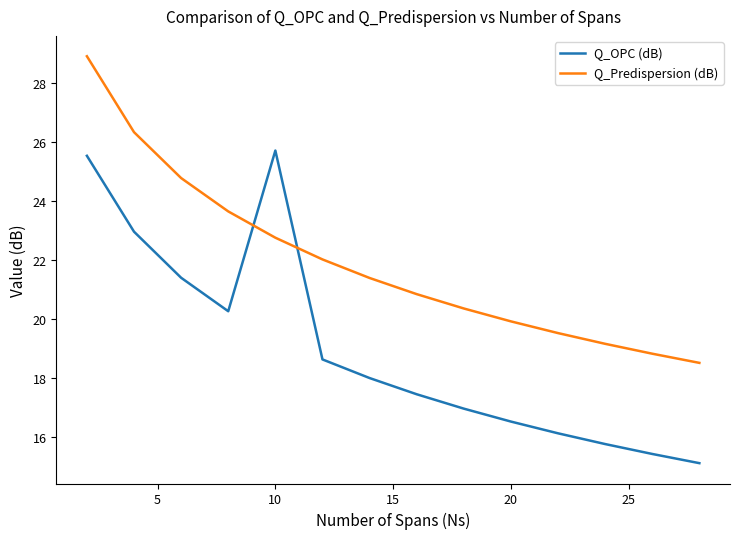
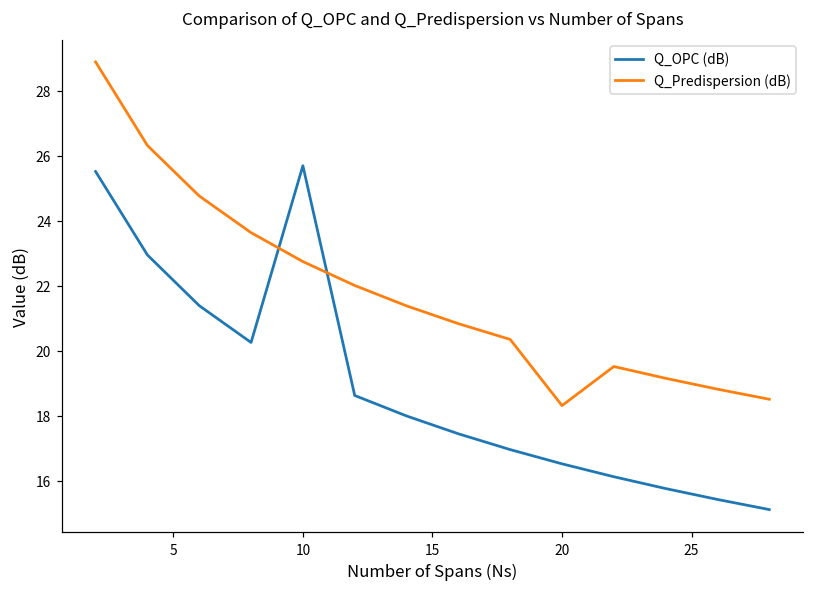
Q_Predispersion (dB), 20: 19.9 -> 18.3
